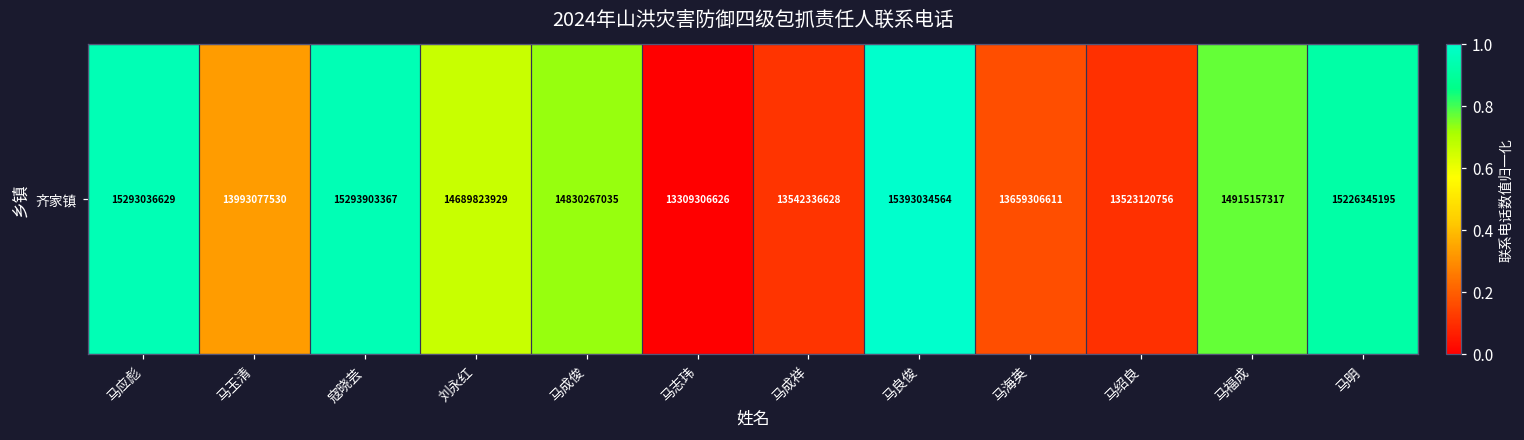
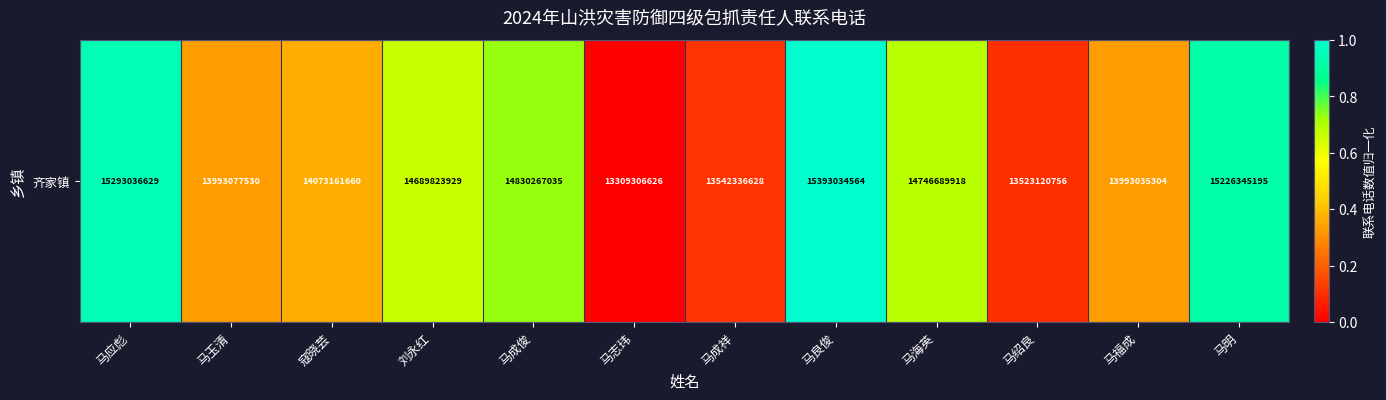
齐家镇, 寇晓芸: 15293903367 -> 14073161660
齐家镇, 马海英: 13659306611 -> 14746689918
齐家镇, 马福成: 14915157317 -> 13993035304
